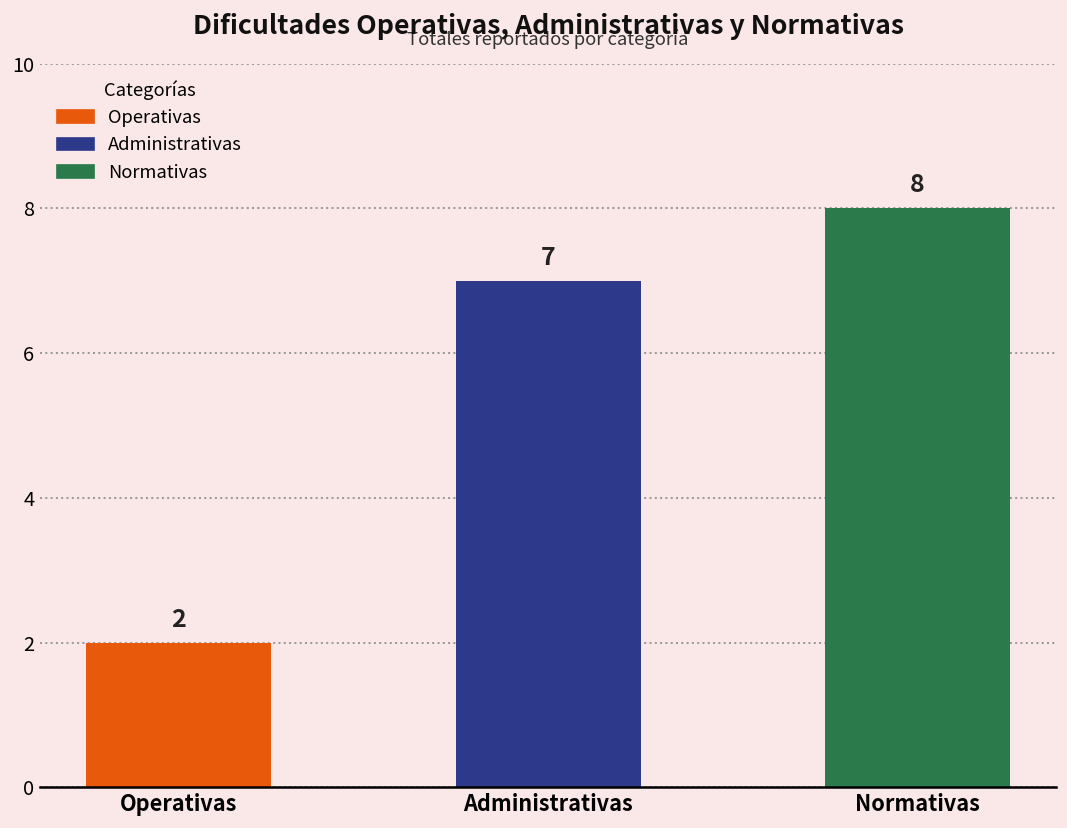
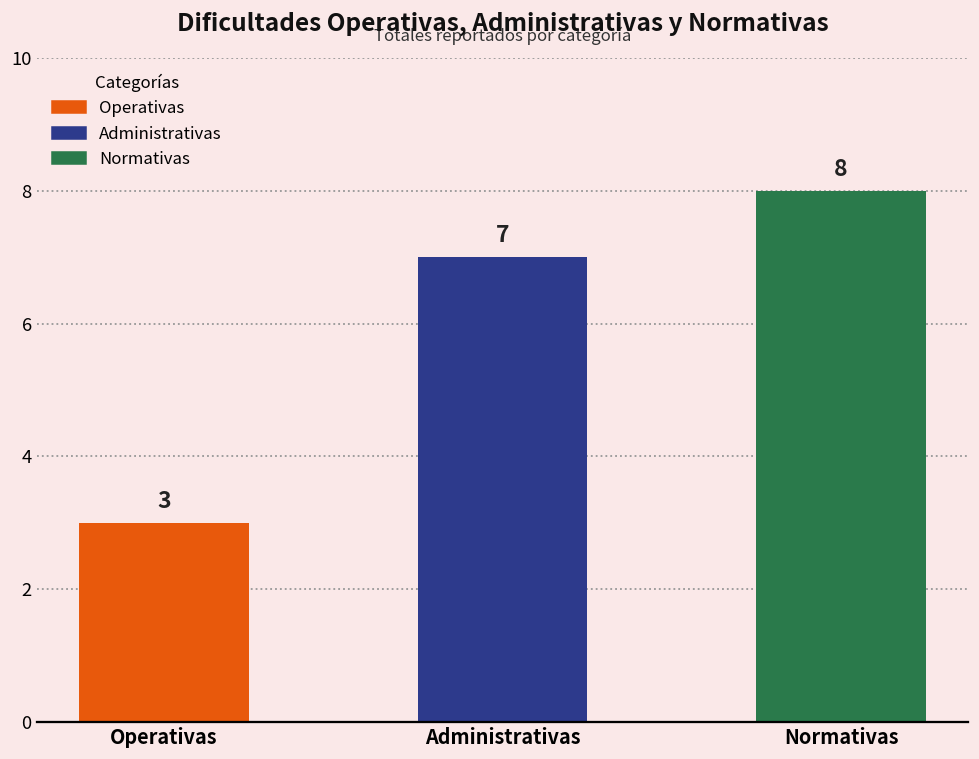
Operativas: 2 -> 3
